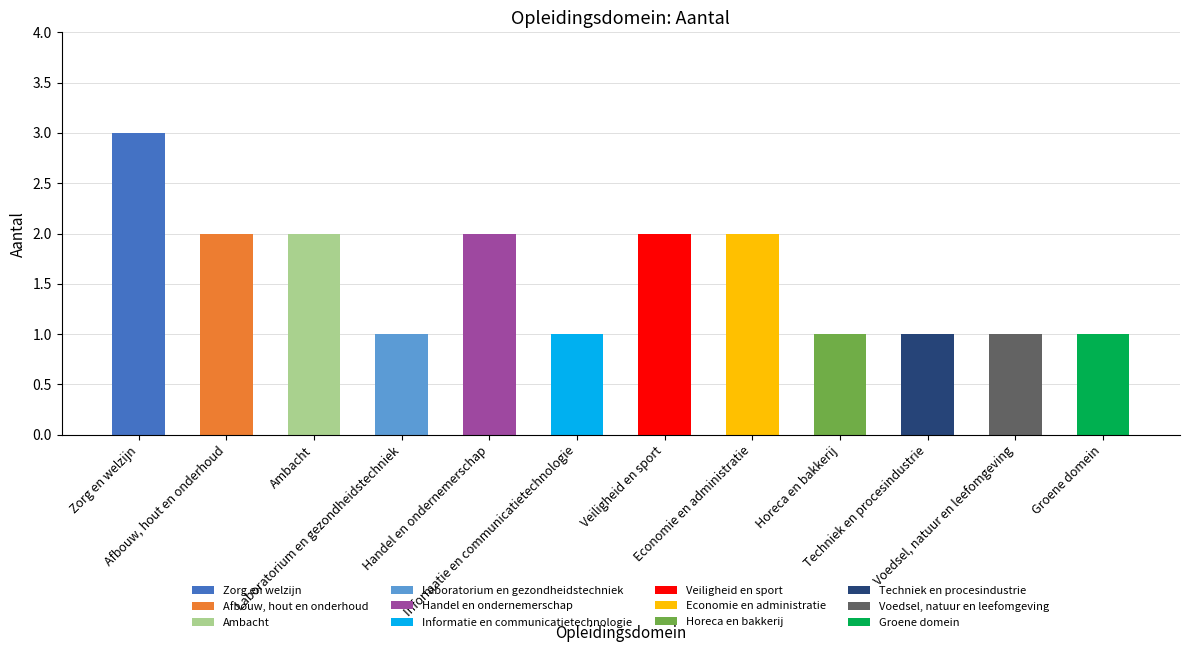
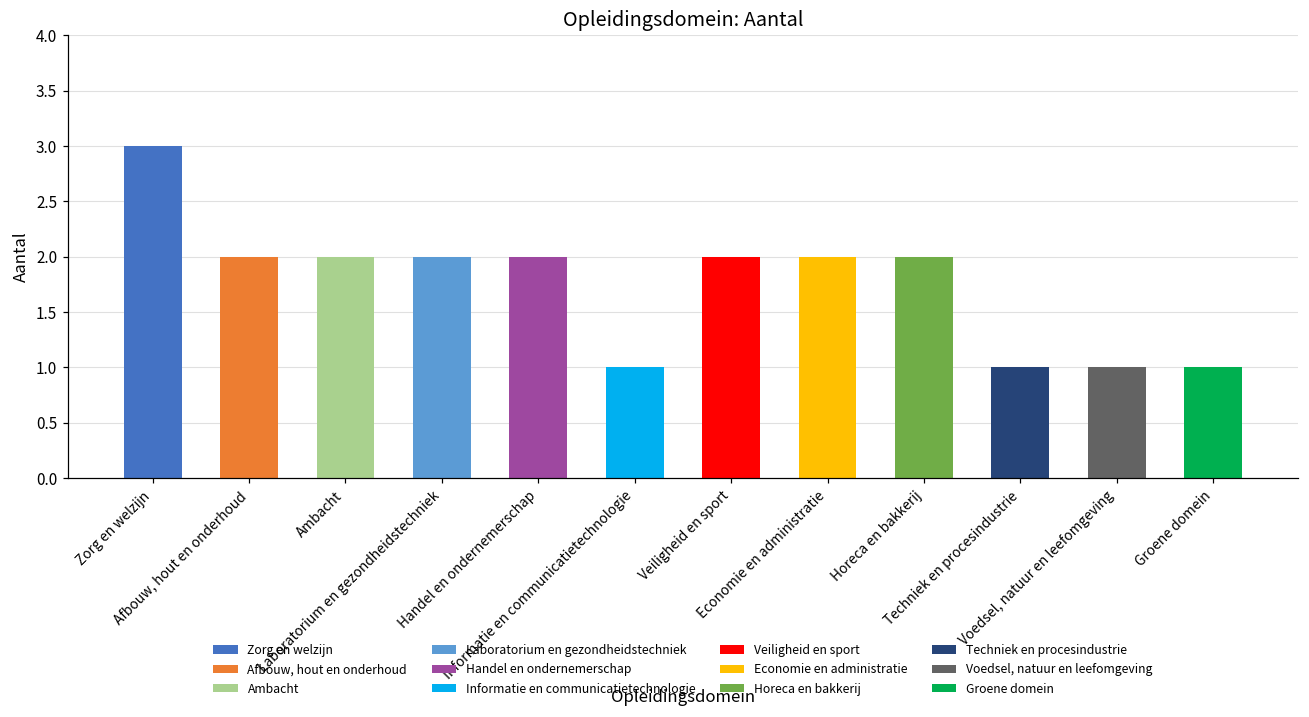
Laboratorium en gezondheidstechniek: 1 -> 2
Horeca en bakkerij: 1 -> 2
